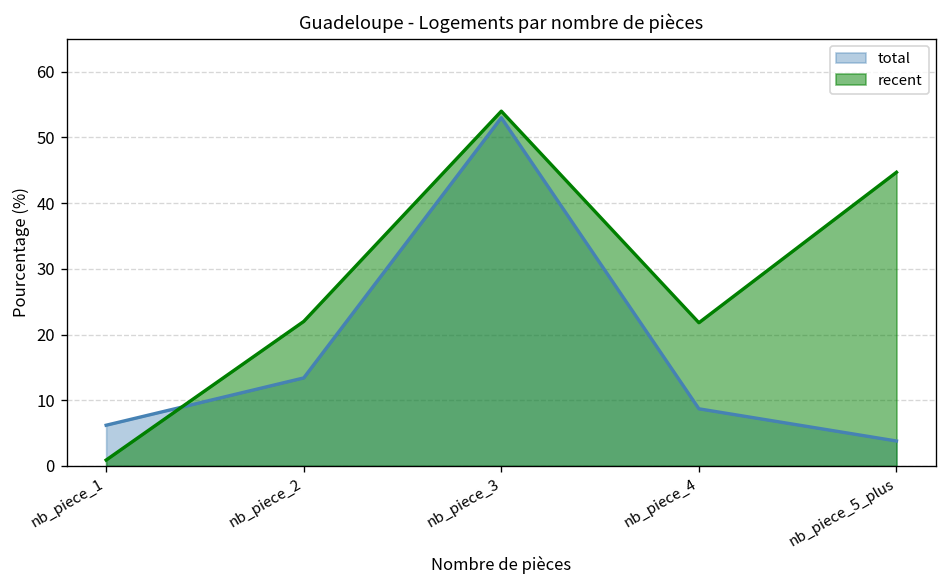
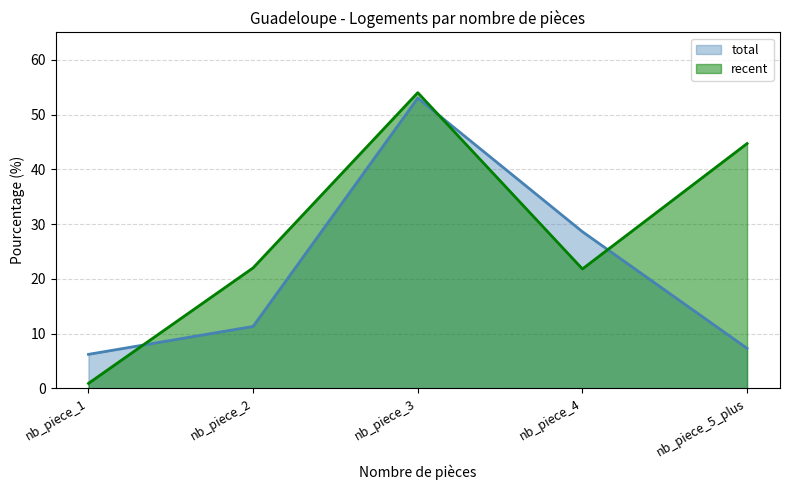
total, nb_piece_2: 13 -> 11
total, nb_piece_4: 9 -> 29
total, nb_piece_5_plus: 4 -> 7
